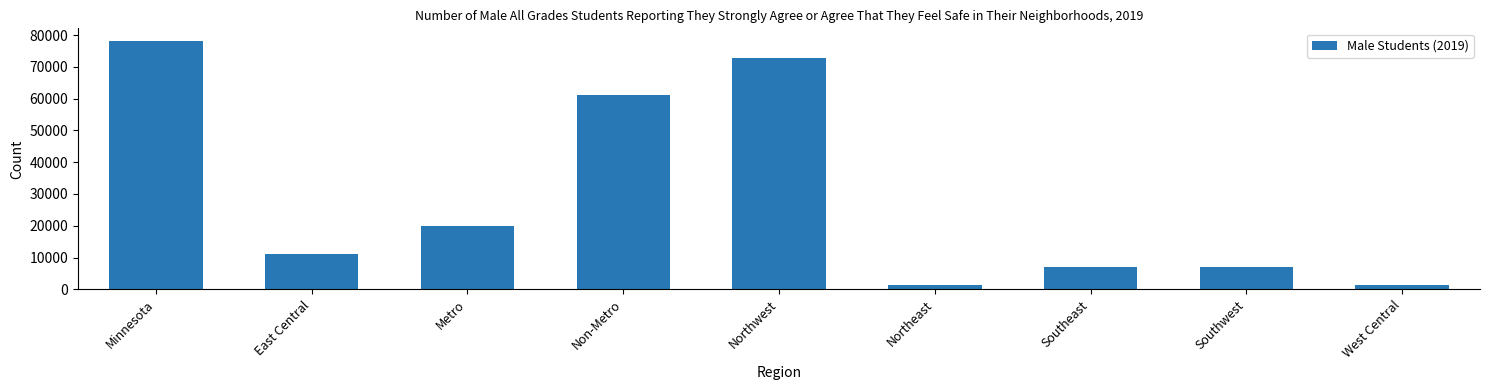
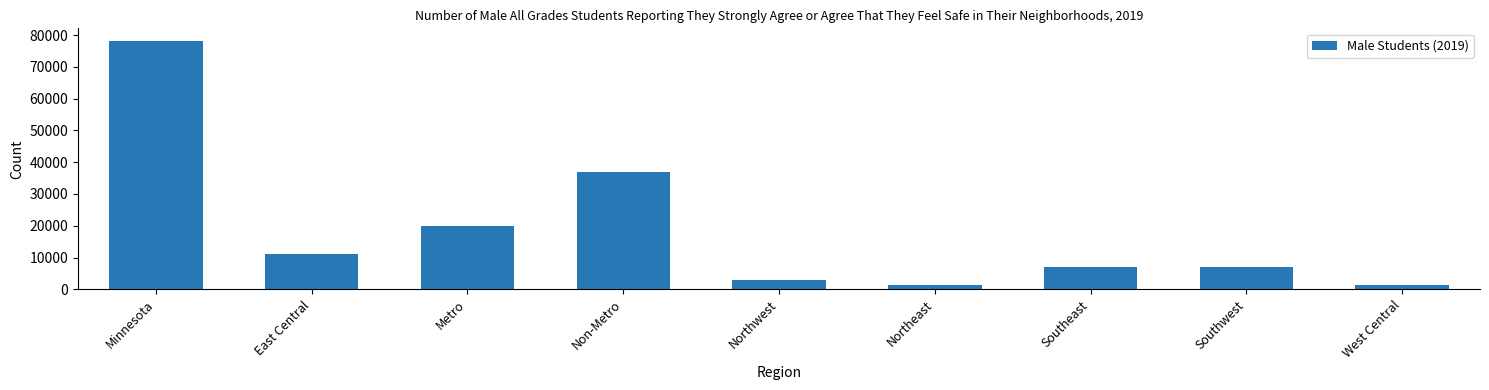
Non-Metro: 61000 -> 37000
Northwest: 73000 -> 3000
